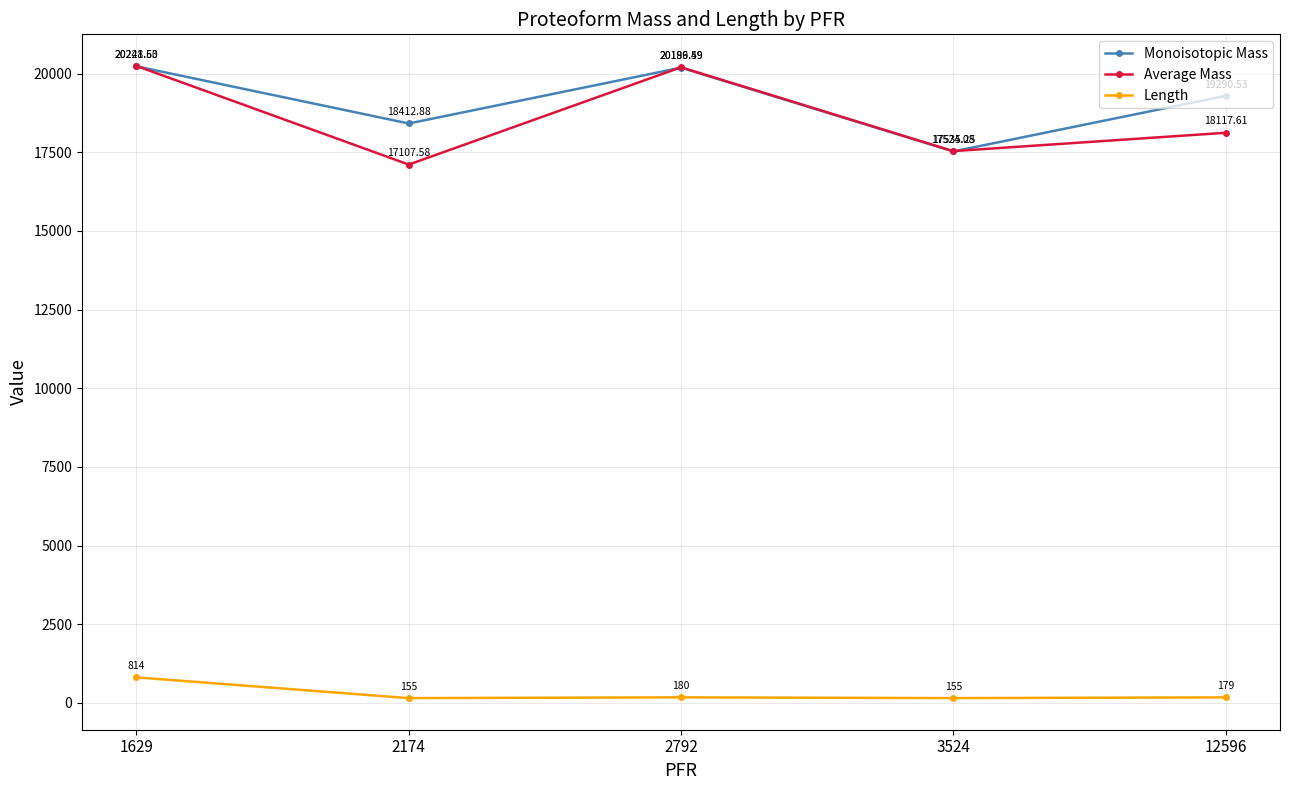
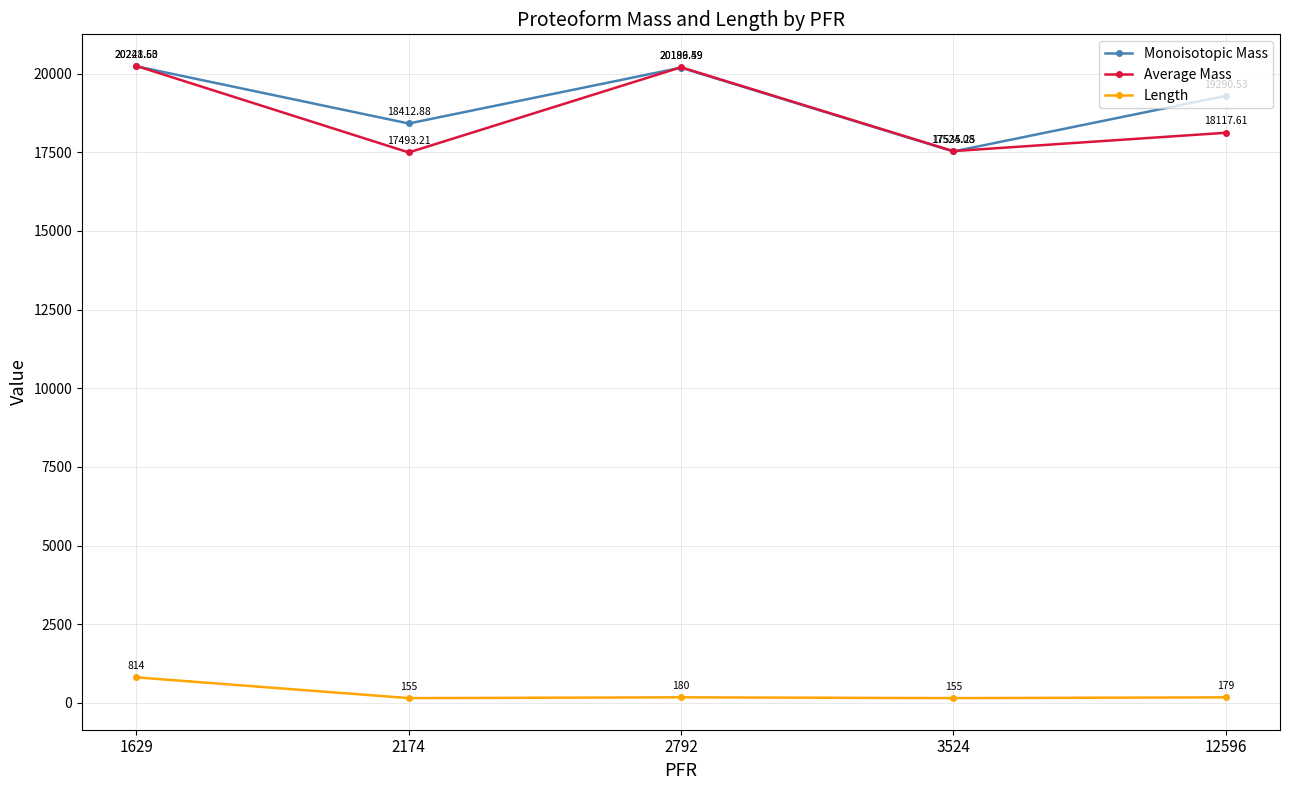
Average Mass, 2174: 17107.58 -> 17493.21
